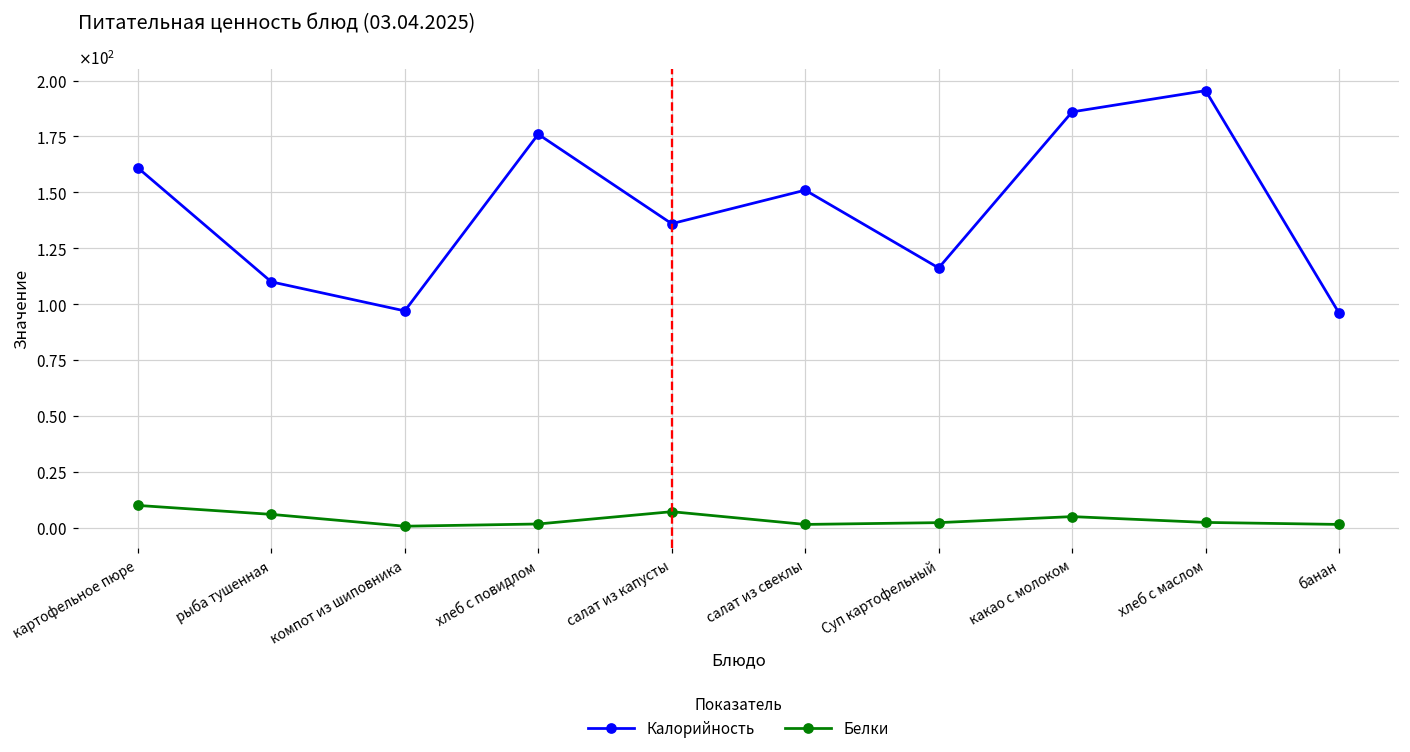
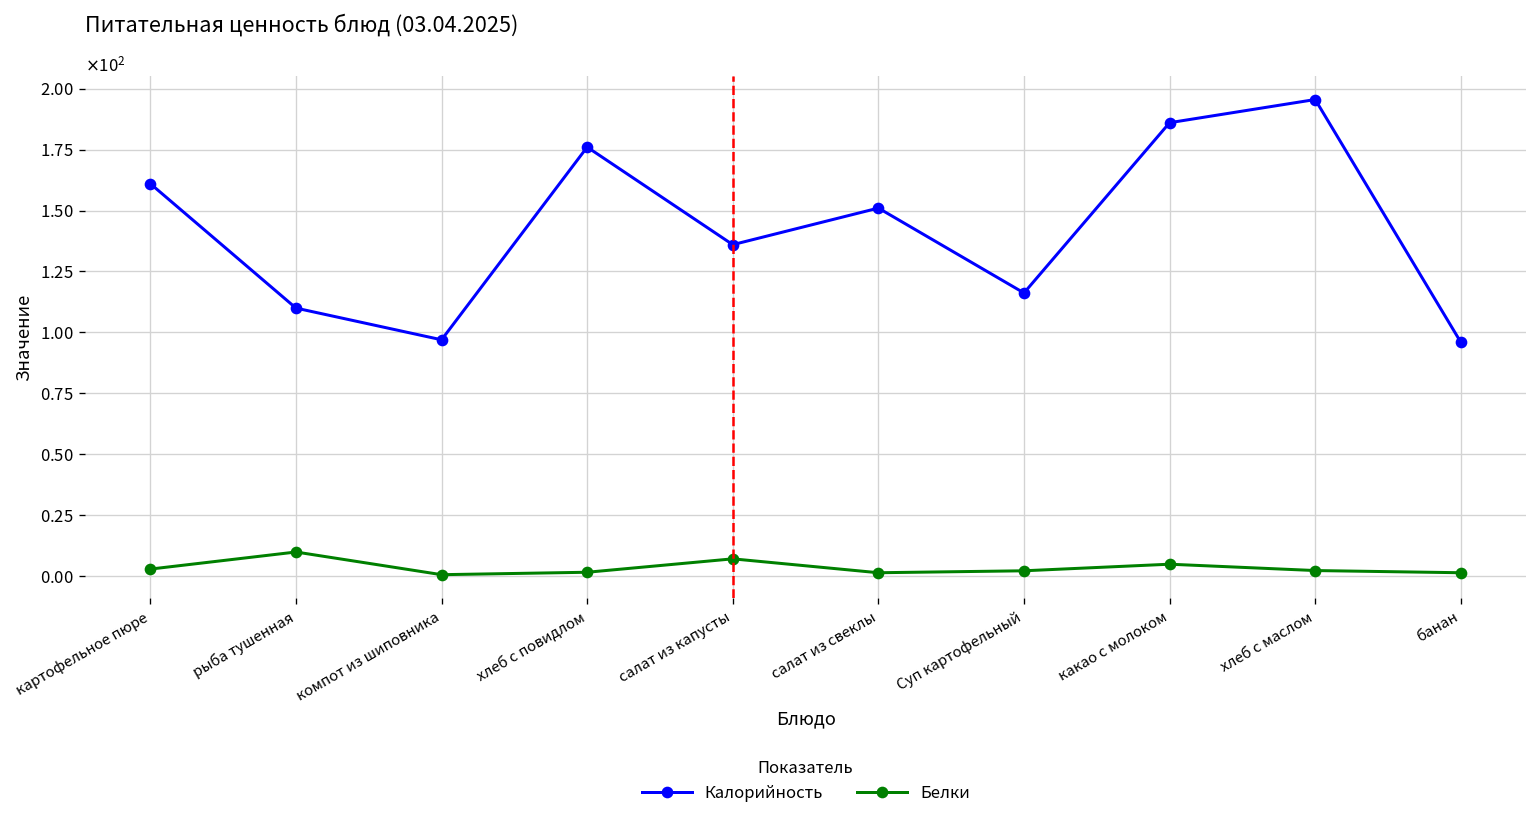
Белки, картофельное пюре: 10 -> 3
Белки, рыба тушенная: 6 -> 10
